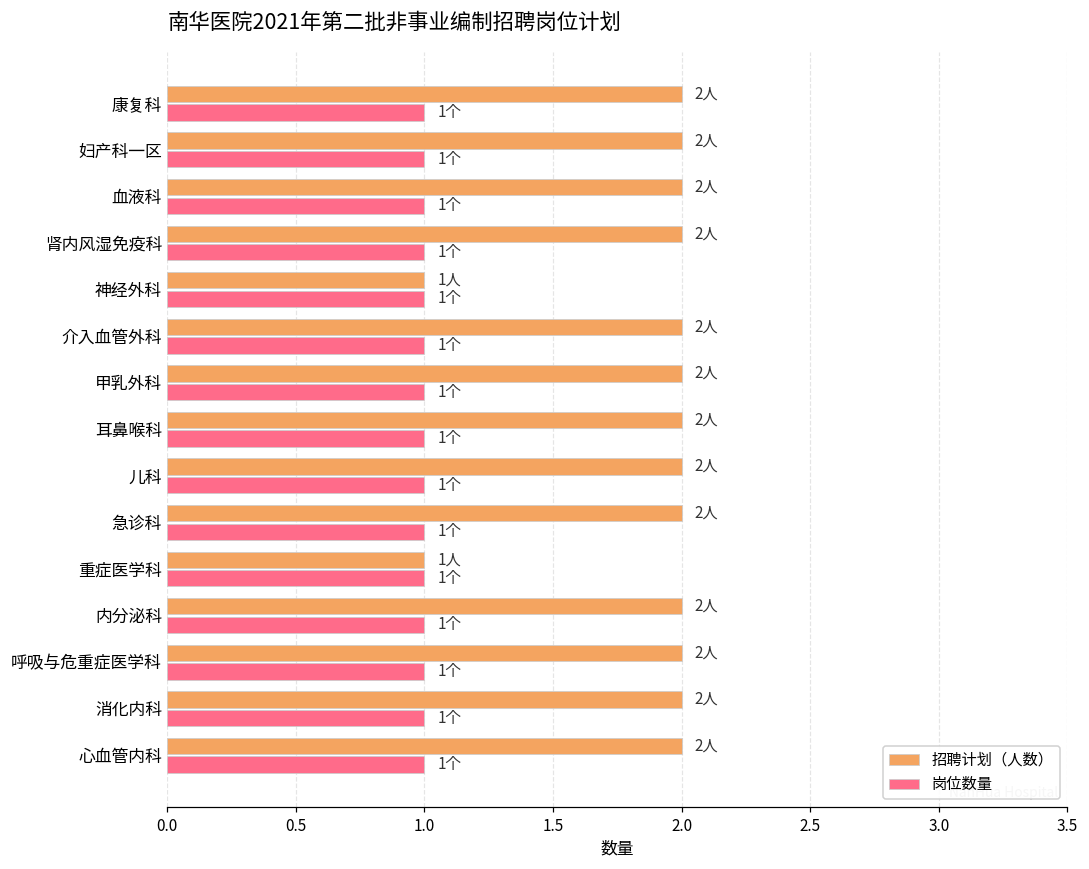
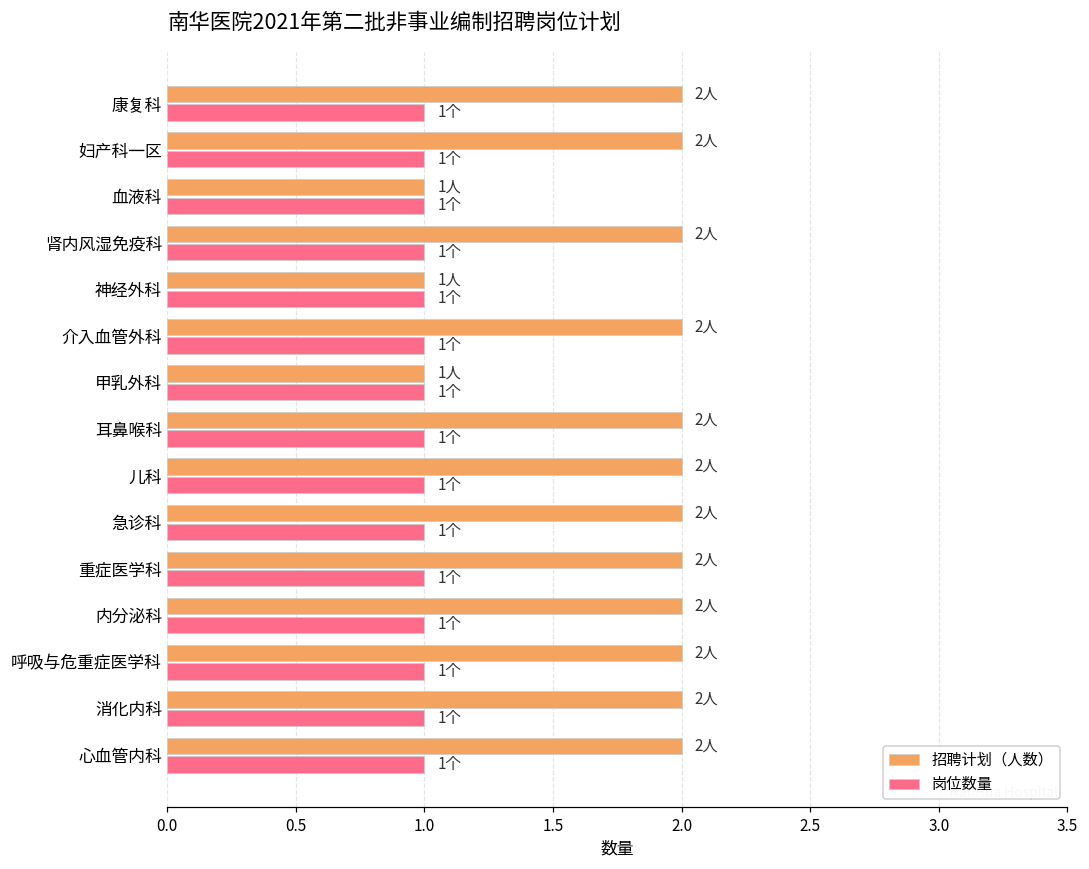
招聘计划（人数）, 血液科: 2人 -> 1人
招聘计划（人数）, 甲乳外科: 2人 -> 1人
招聘计划（人数）, 重症医学科: 1人 -> 2人
